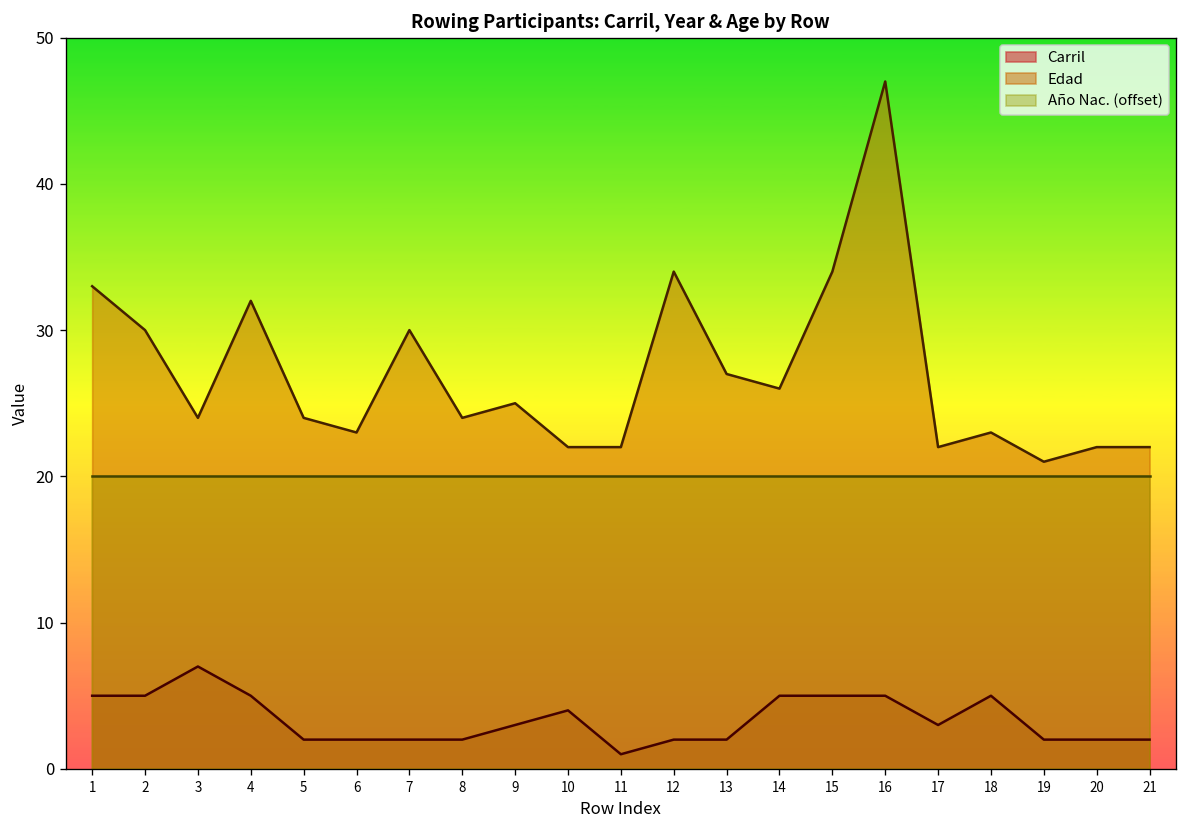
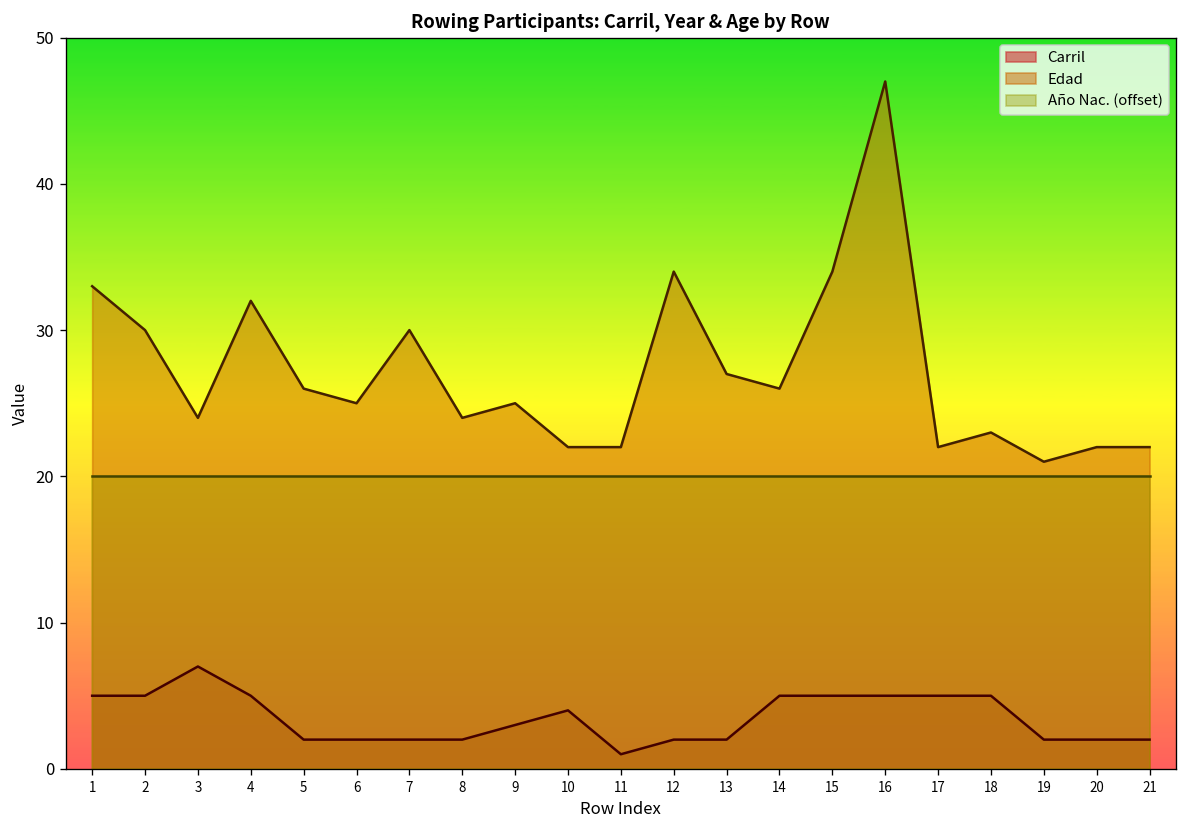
Edad, 5: 24 -> 26
Edad, 6: 23 -> 25
Carril, 17: 3 -> 5
